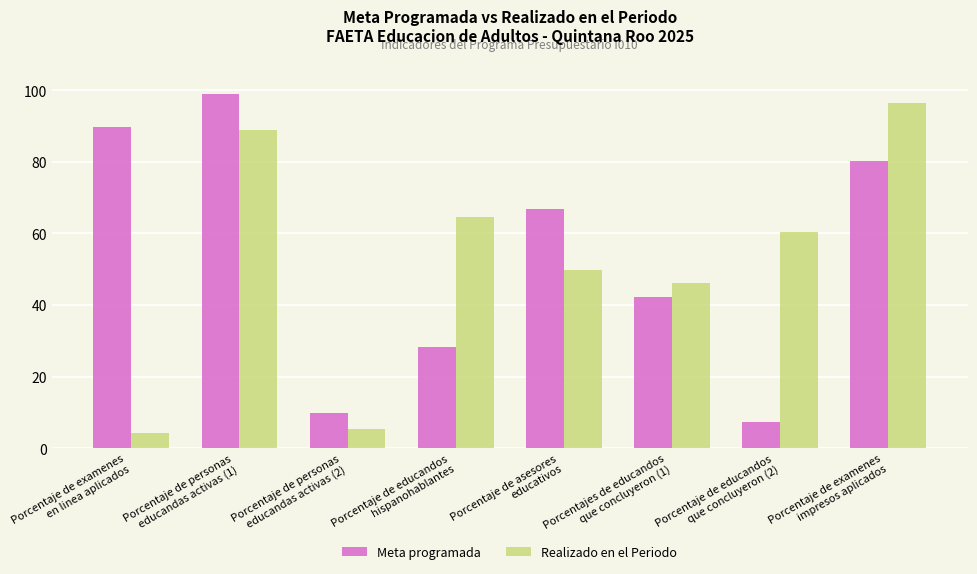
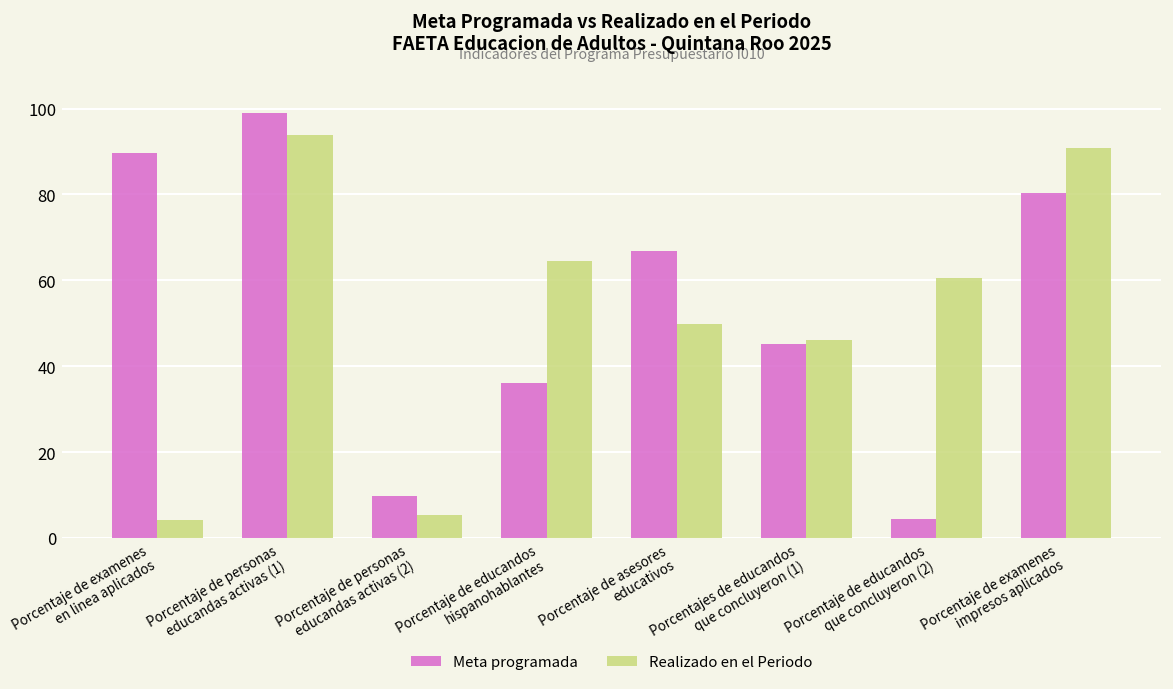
Realizado en el Periodo, Porcentaje de personas educandas activas (1): 89 -> 94
Meta programada, Porcentaje de educandos hispanohablantes: 28 -> 36
Meta programada, Porcentajes de educandos que concluyeron (1): 42 -> 45
Meta programada, Porcentaje de educandos que concluyeron (2): 7 -> 5
Realizado en el Periodo, Porcentaje de examenes impresos aplicados: 96 -> 91
